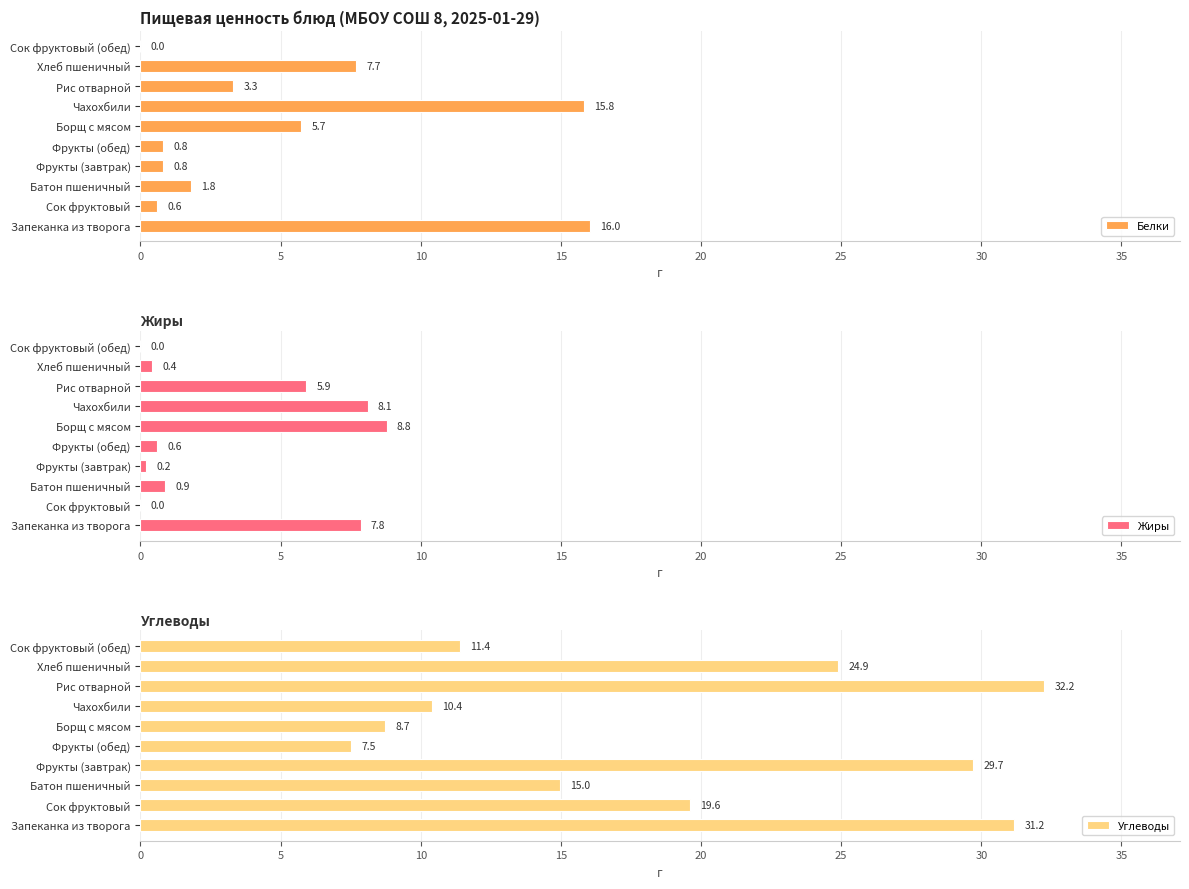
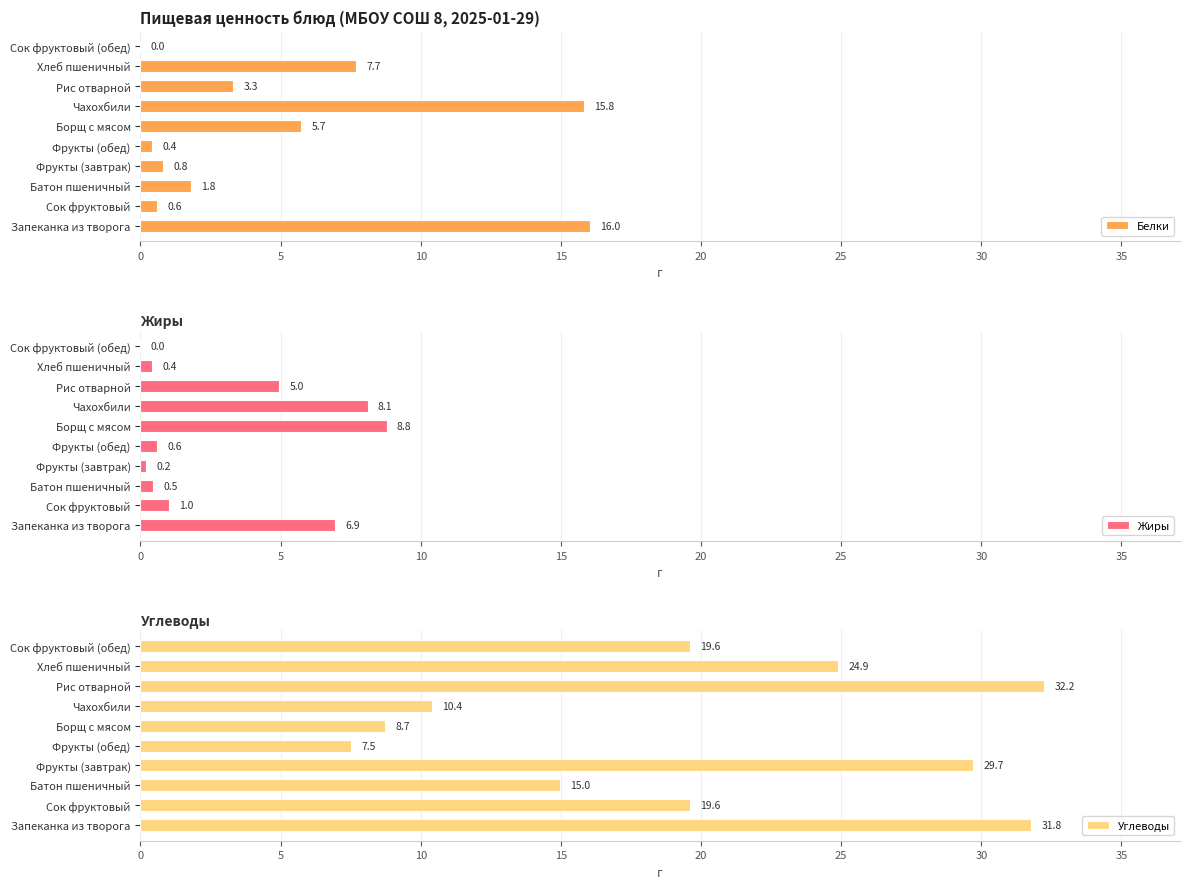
Пищевая ценность блюд (МБОУ СОШ 8, 2025-01-29), Фрукты (обед): 0.8 -> 0.4
Жиры, Рис отварной: 5.9 -> 5.0
Жиры, Батон пшеничный: 0.9 -> 0.5
Жиры, Сок фруктовый: 0.0 -> 1.0
Жиры, Запеканка из творога: 7.8 -> 6.9
Углеводы, Сок фруктовый (обед): 11.4 -> 19.6
Углеводы, Запеканка из творога: 31.2 -> 31.8
